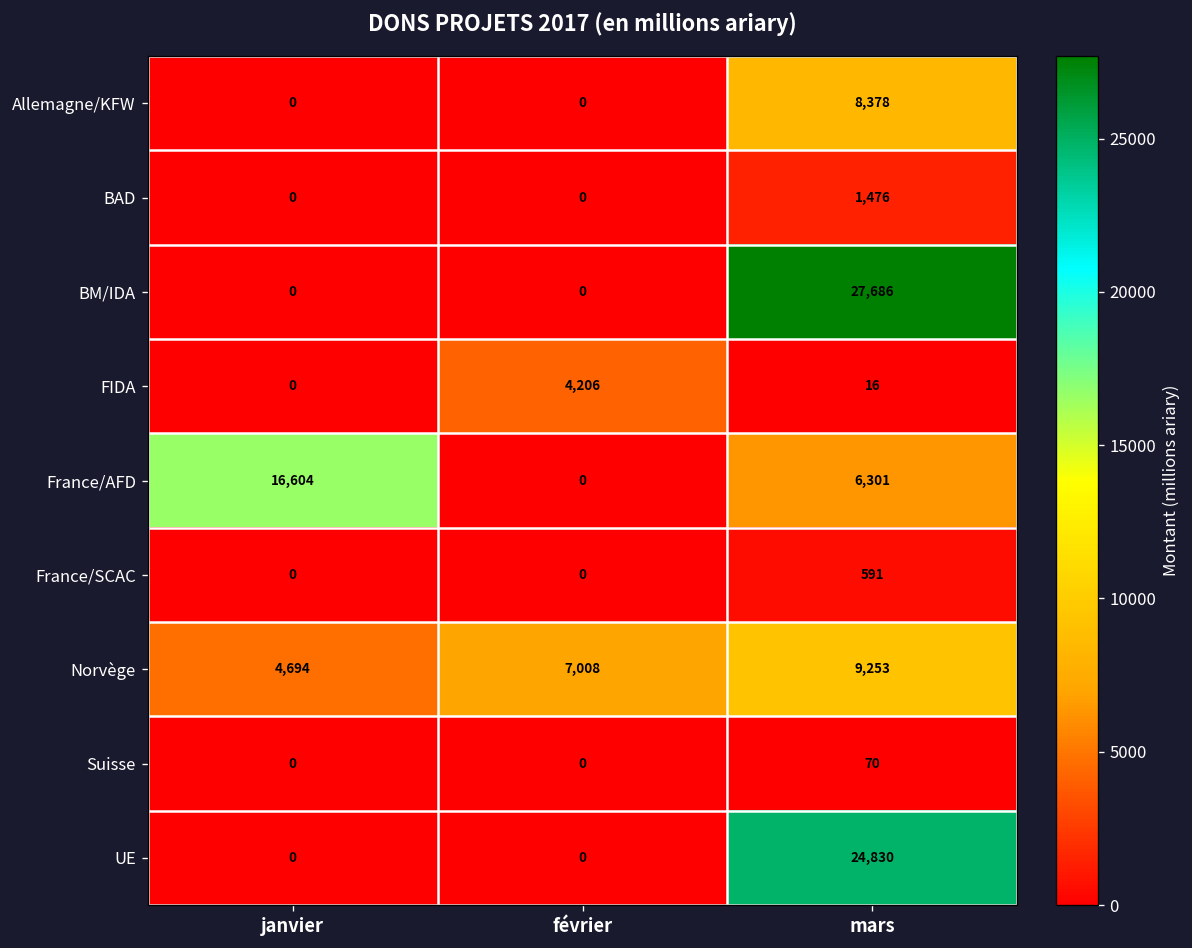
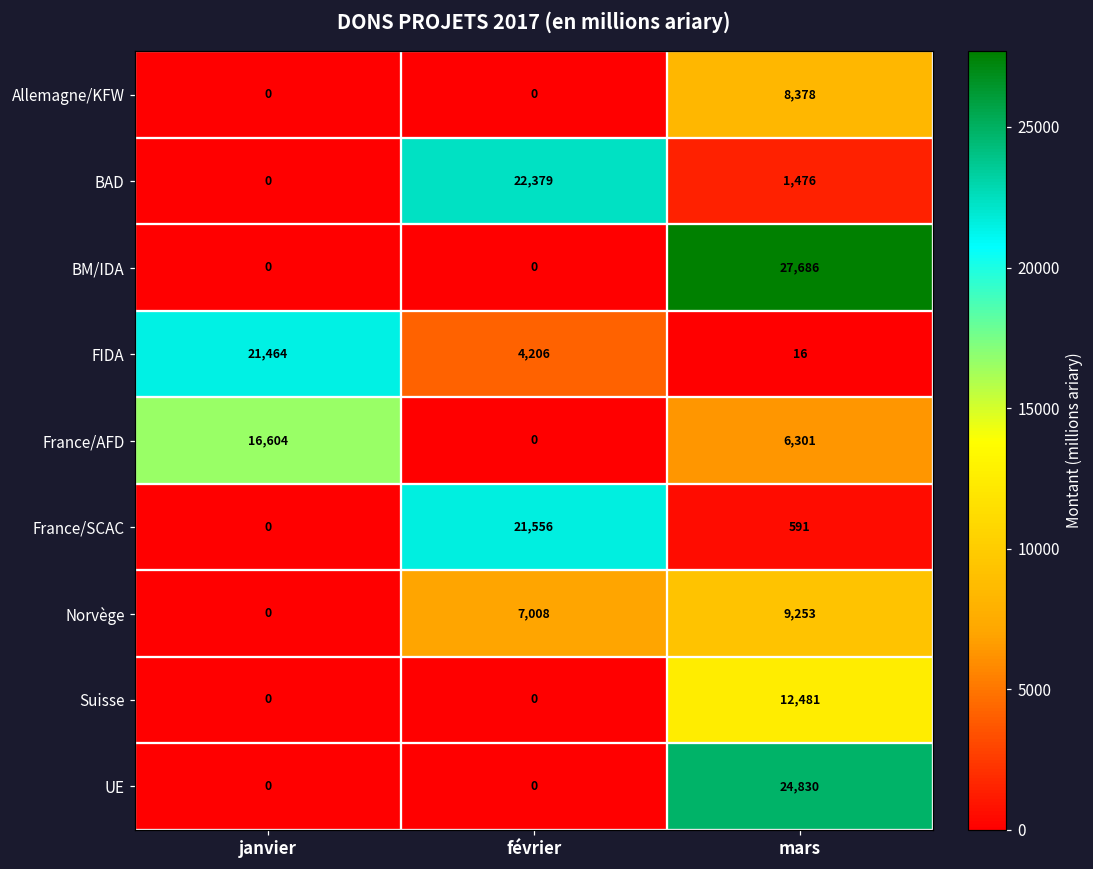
BAD, février: 0 -> 22,379
FIDA, janvier: 0 -> 21,464
France/SCAC, février: 0 -> 21,556
Norvège, janvier: 4,694 -> 0
Suisse, mars: 70 -> 12,481
